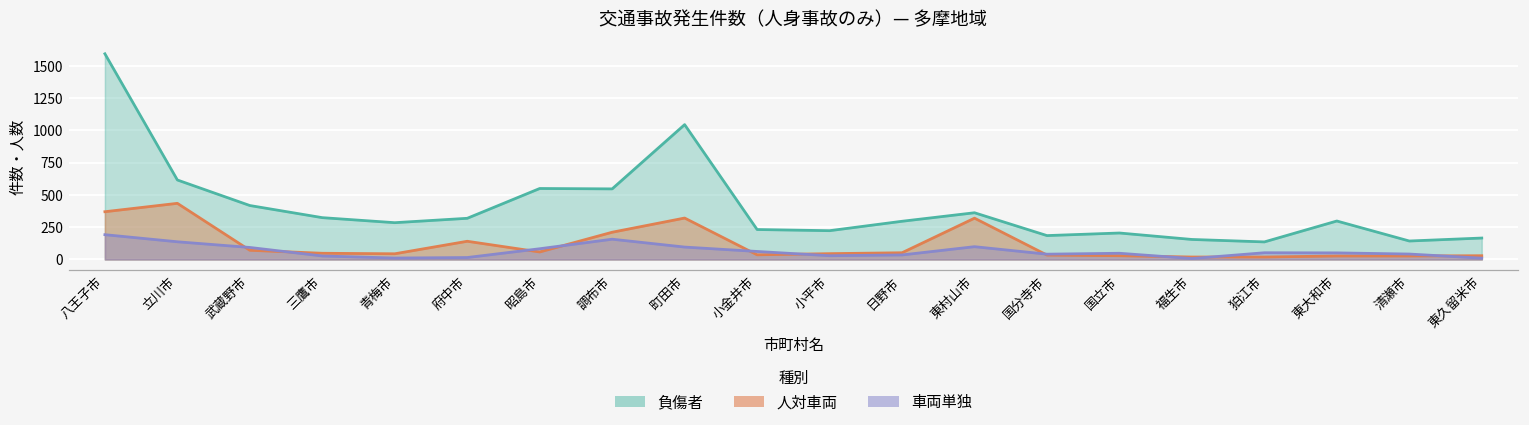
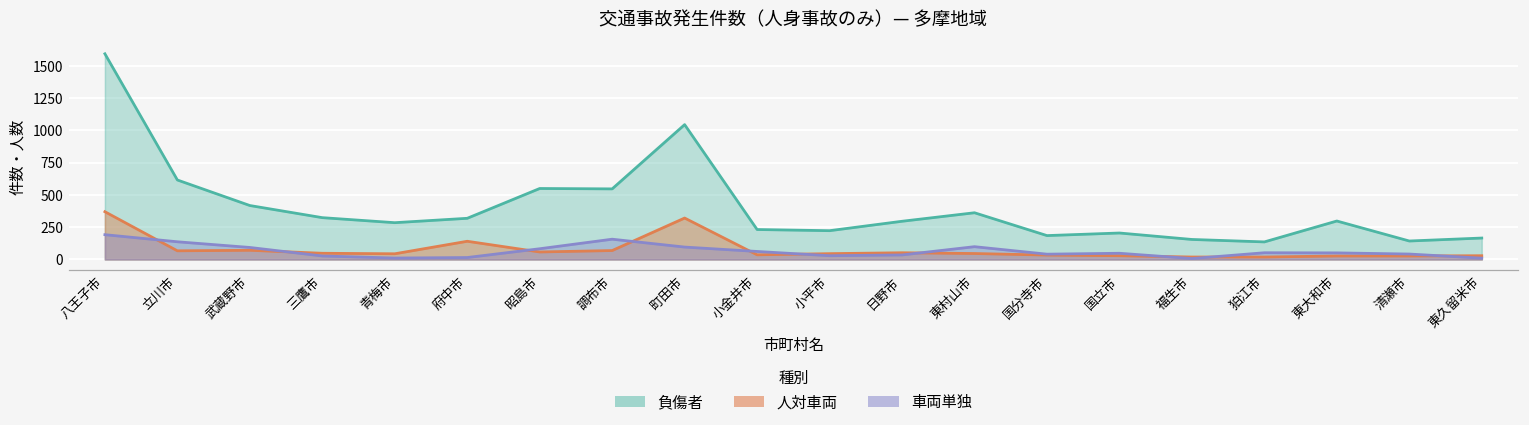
人対車両, 立川市: 440 -> 70
人対車両, 調布市: 210 -> 70
人対車両, 東村山市: 320 -> 50
